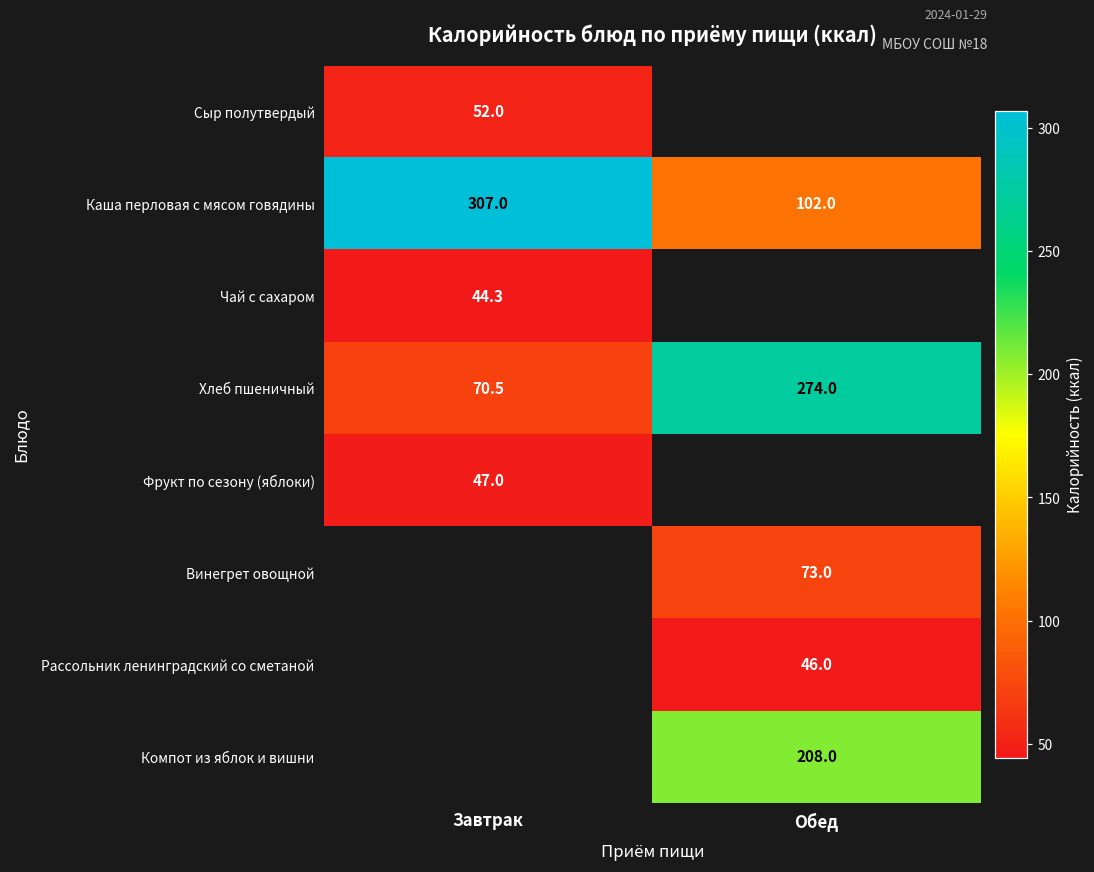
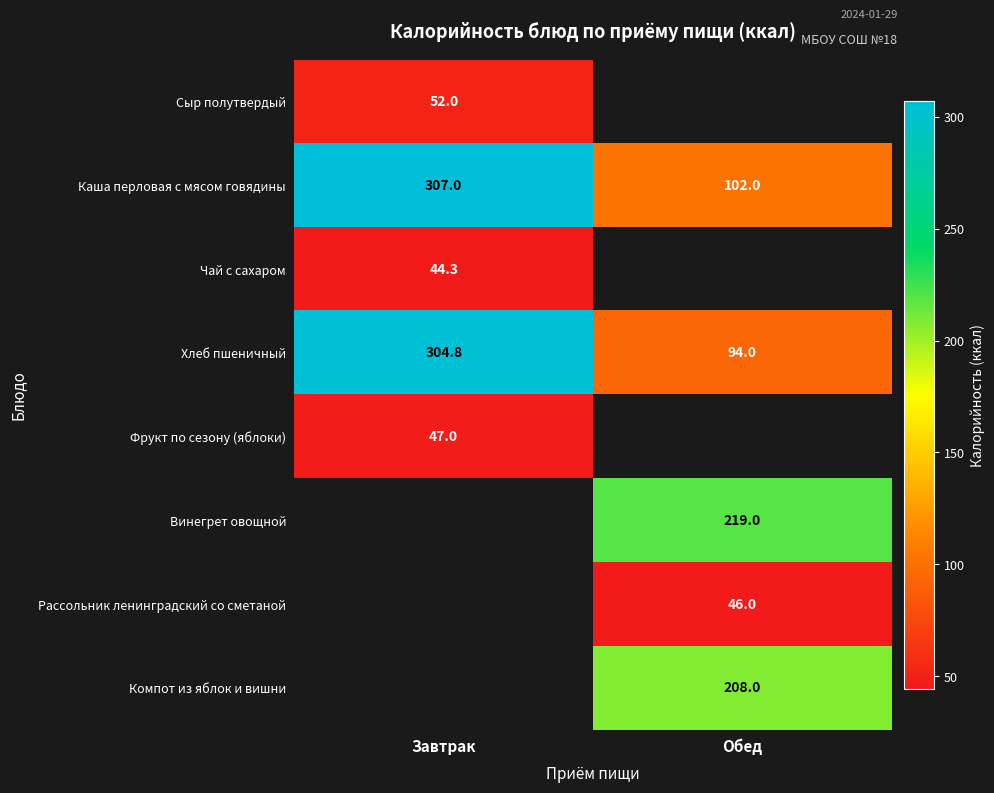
Хлеб пшеничный, Завтрак: 70.5 -> 304.8
Хлеб пшеничный, Обед: 274.0 -> 94.0
Винегрет овощной, Обед: 73.0 -> 219.0
